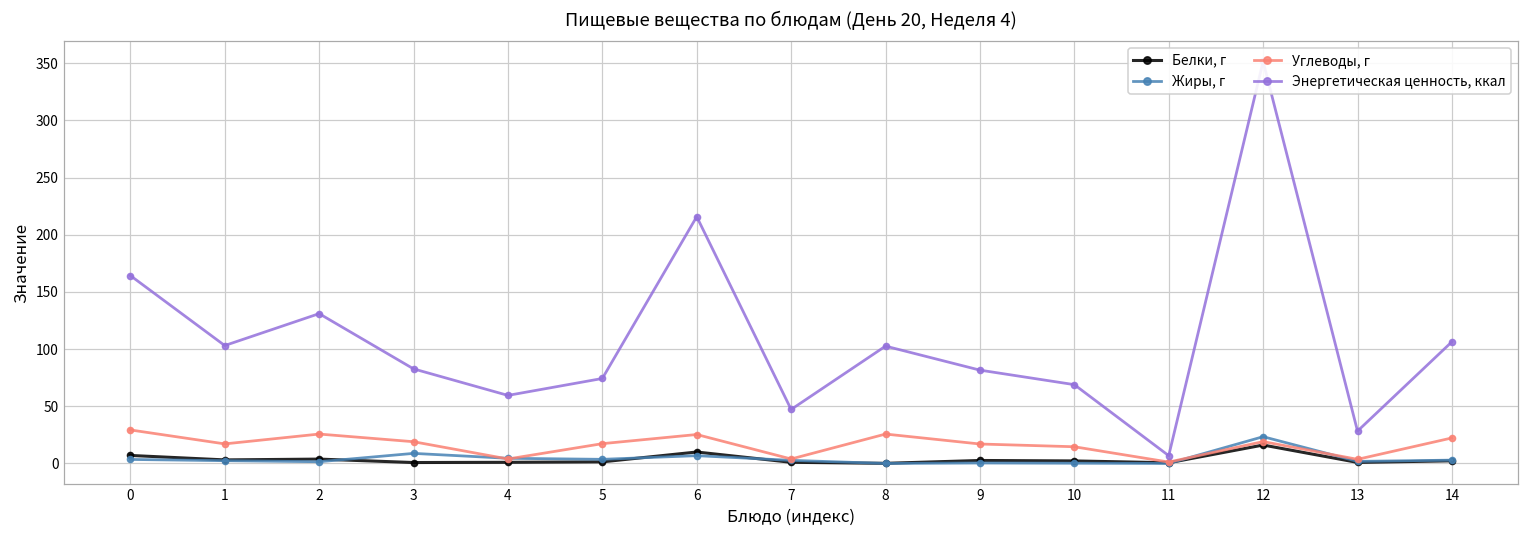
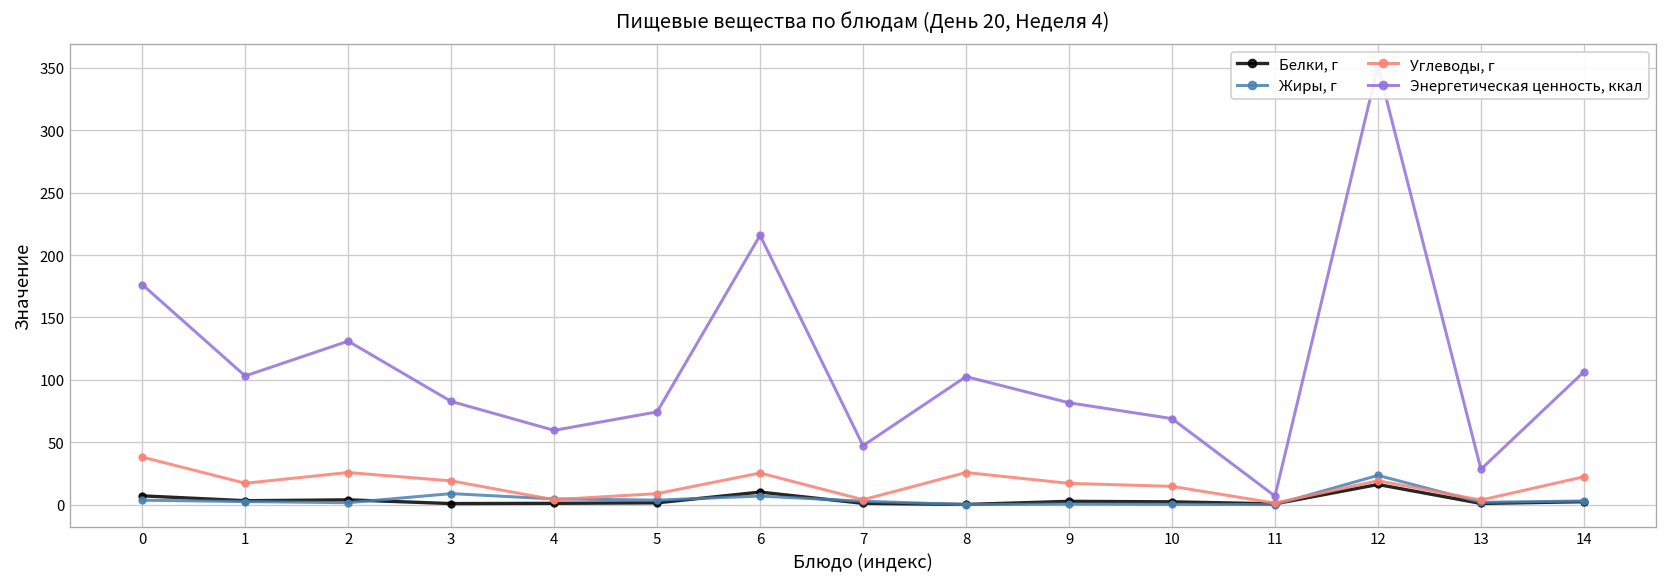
Углеводы, г, 0: 29 -> 38
Энергетическая ценность, ккал, 0: 164 -> 176
Углеводы, г, 5: 17 -> 9
